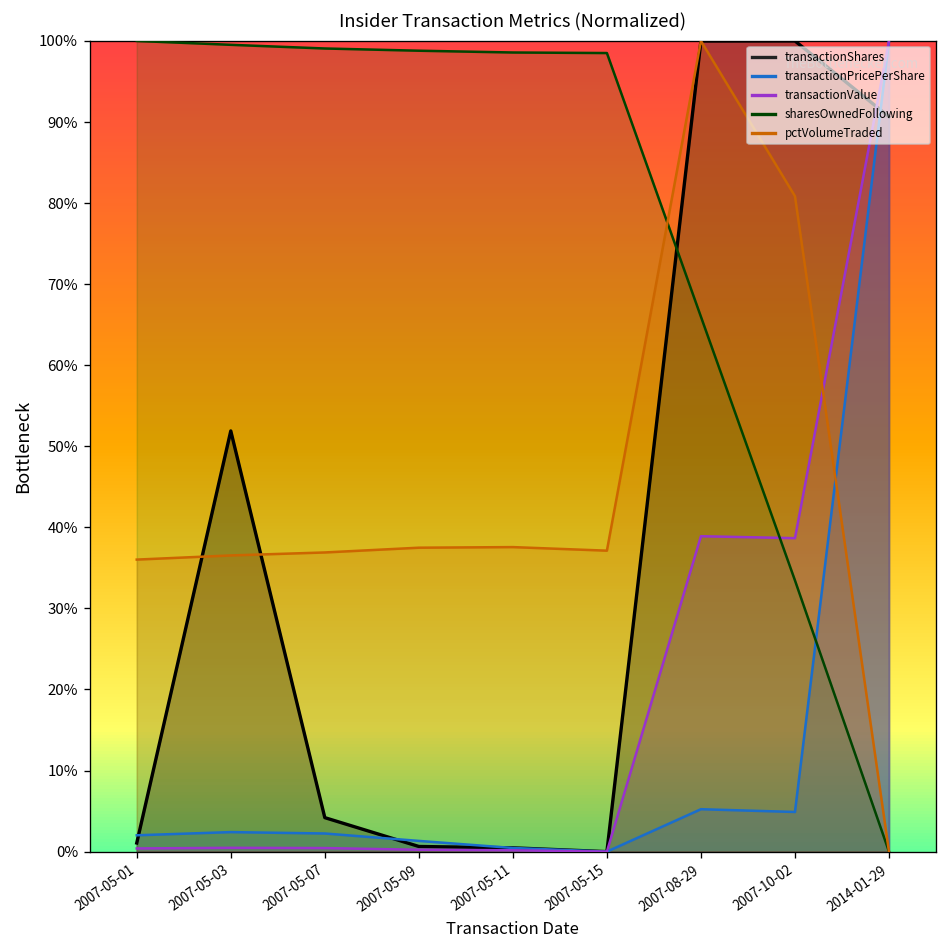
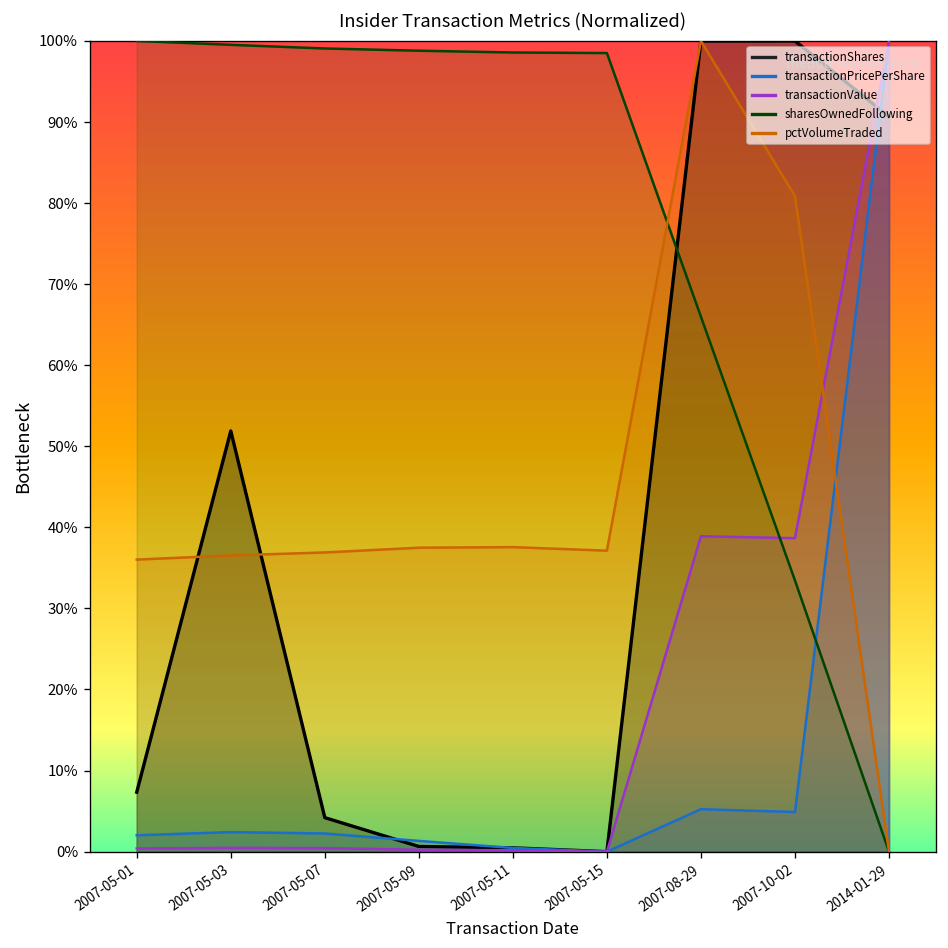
transactionShares, 2007-05-01: 1% -> 7%
